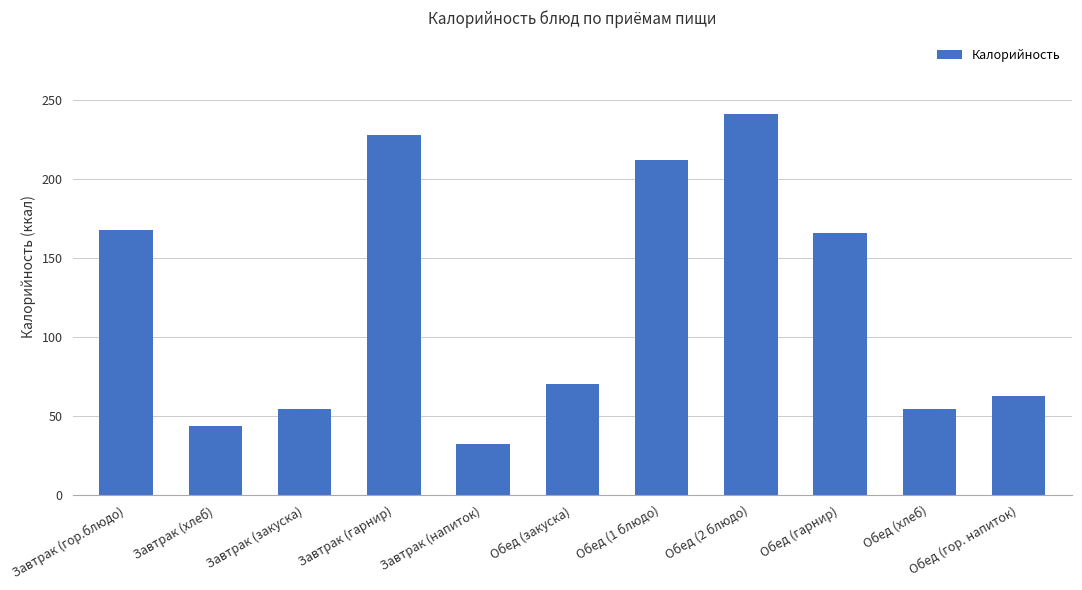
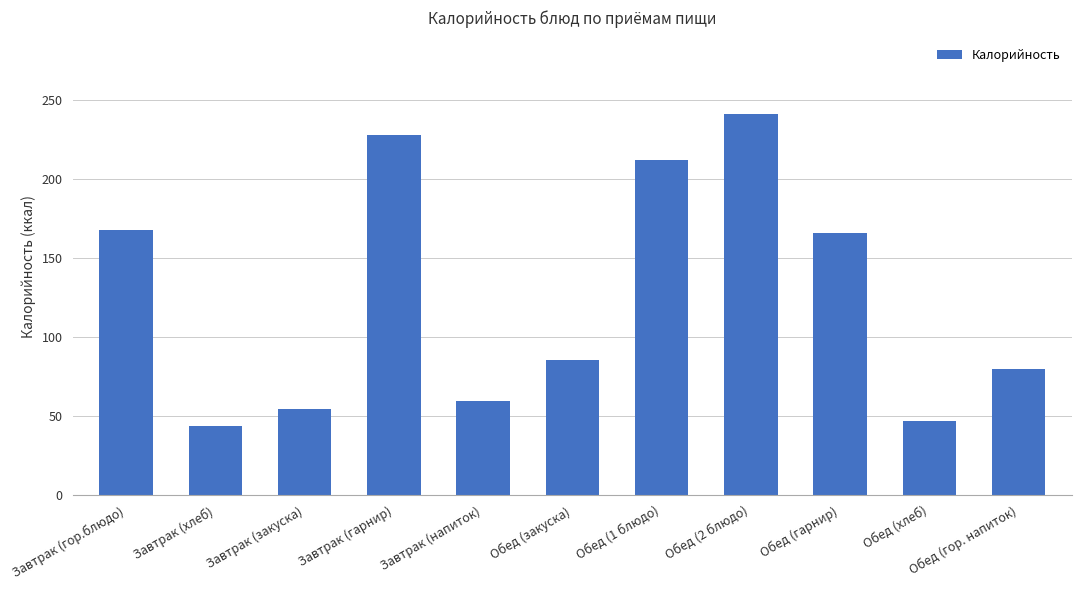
Завтрак (напиток): 33 -> 59
Обед (закуска): 71 -> 85
Обед (хлеб): 55 -> 47
Обед (гор. напиток): 63 -> 80
